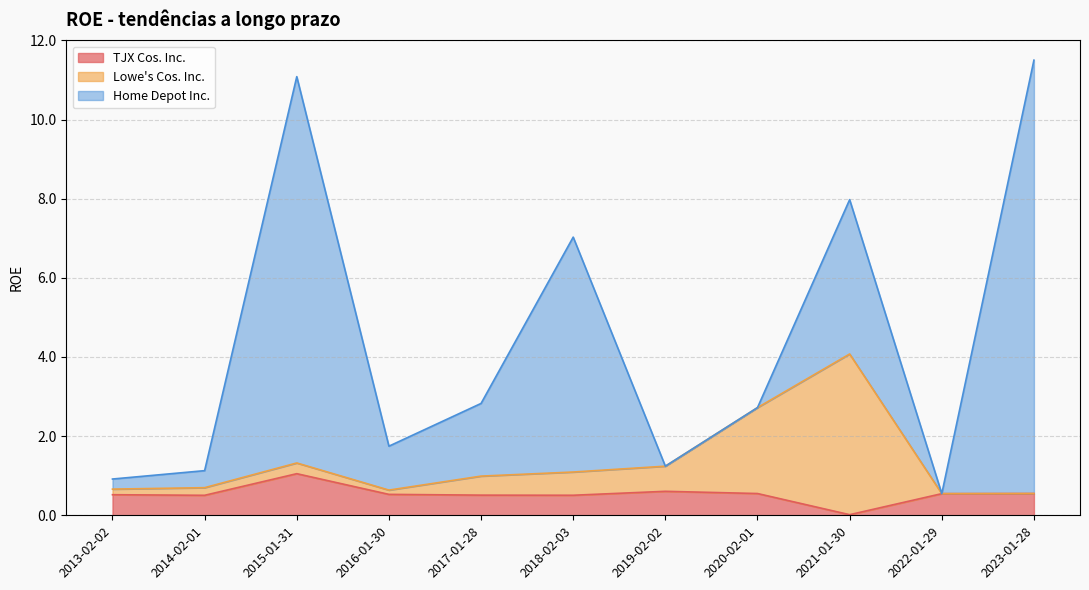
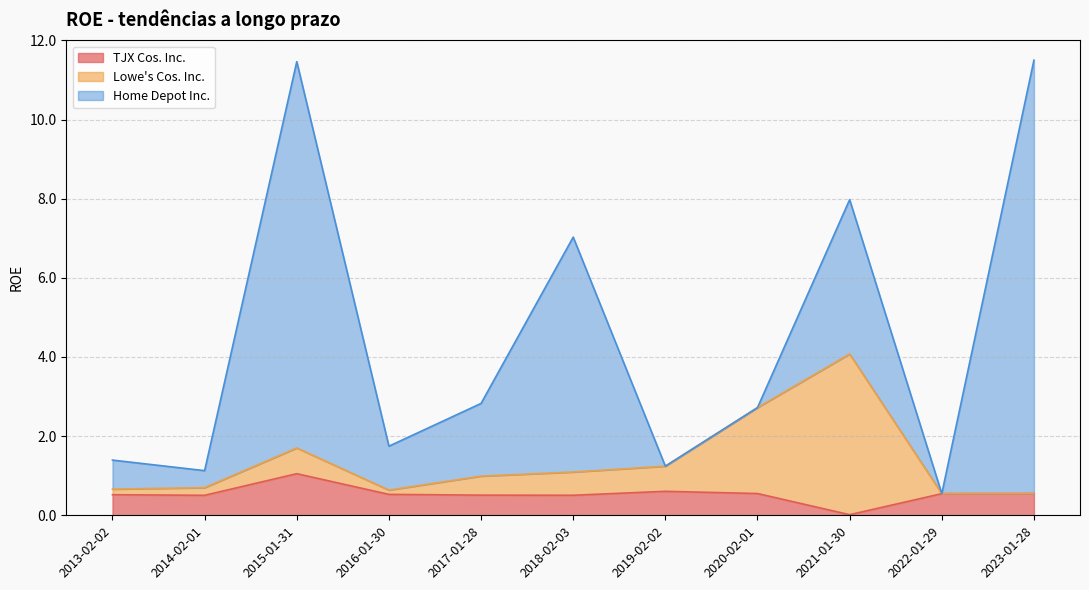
Home Depot Inc., 2013-02-02: 0.3 -> 0.7
Lowe's Cos. Inc., 2015-01-31: 0.3 -> 0.6
